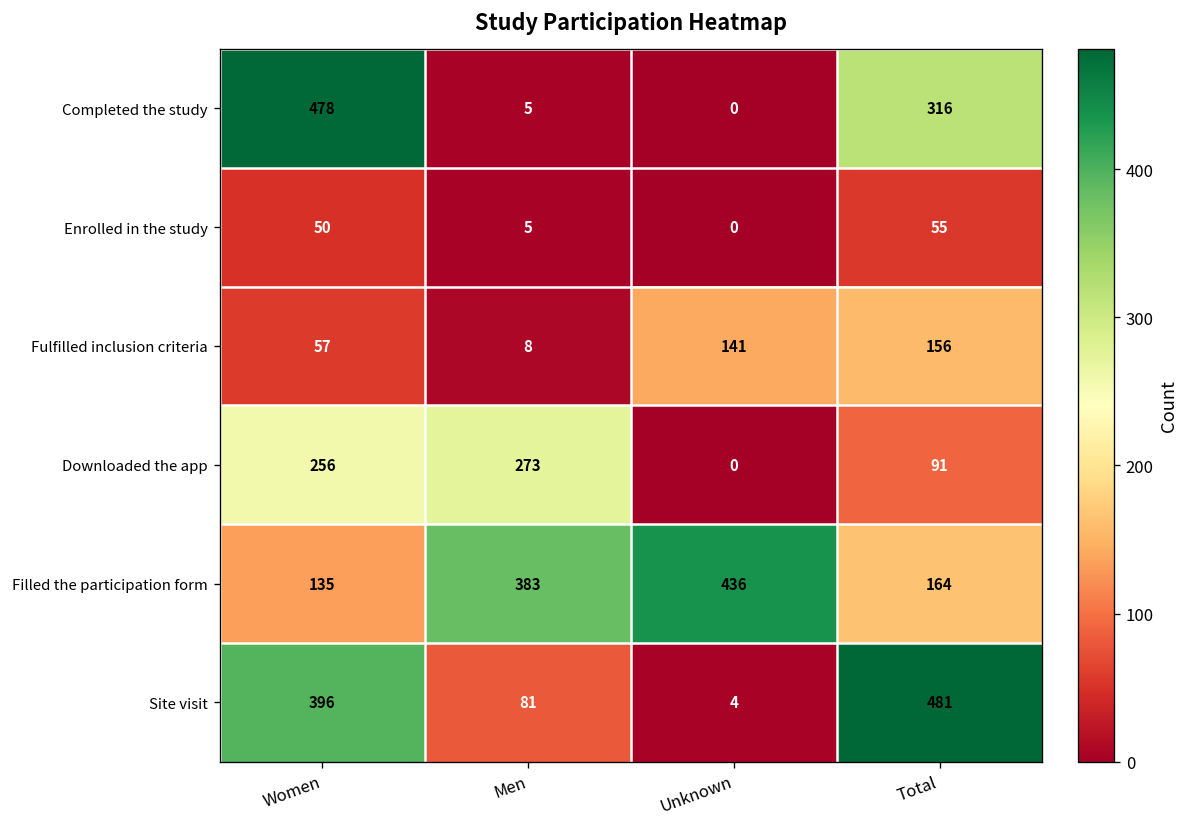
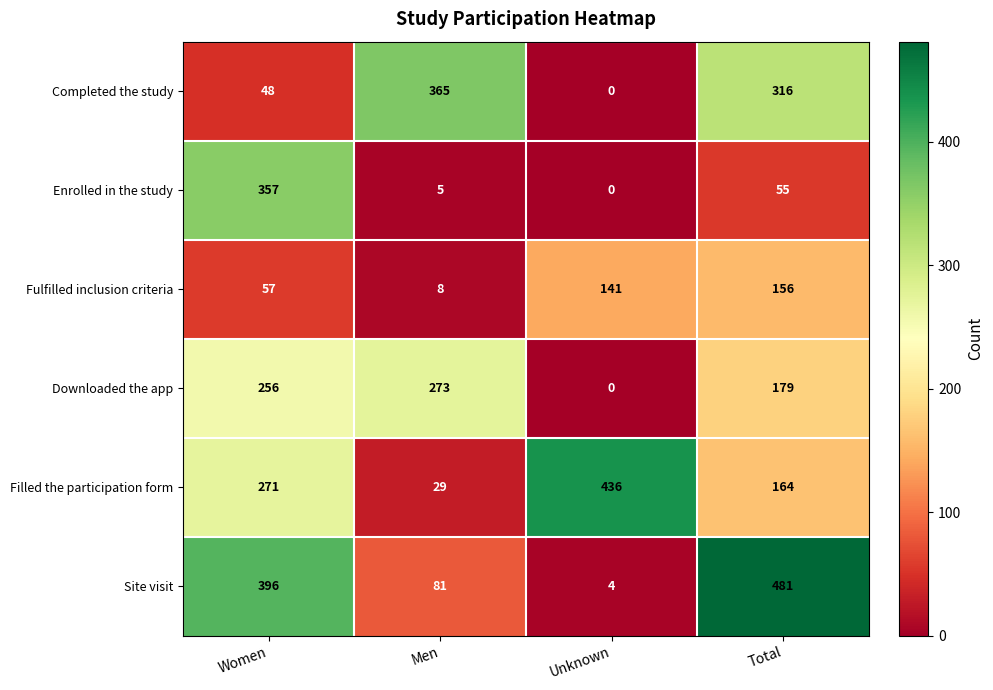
Completed the study, Women: 478 -> 48
Completed the study, Men: 5 -> 365
Enrolled in the study, Women: 50 -> 357
Downloaded the app, Total: 91 -> 179
Filled the participation form, Women: 135 -> 271
Filled the participation form, Men: 383 -> 29
